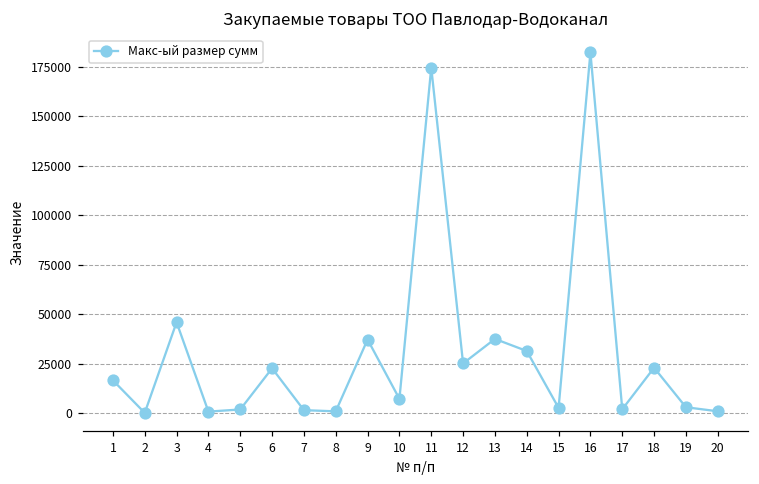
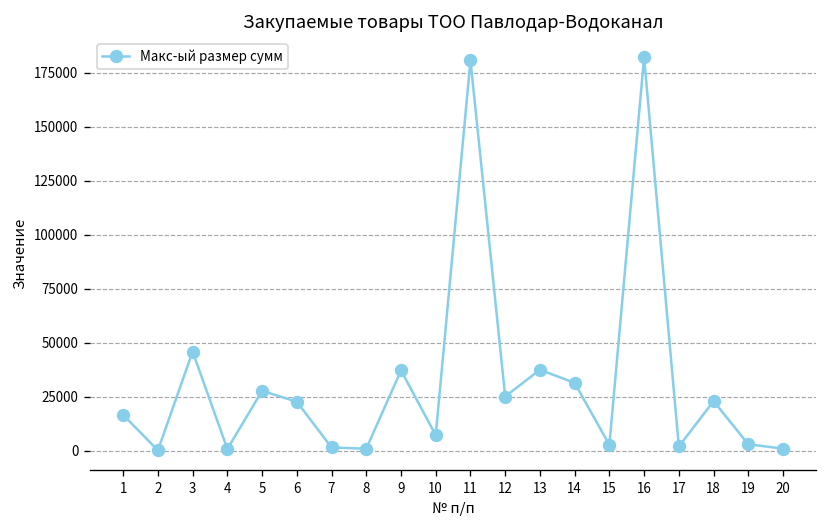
5: 2000 -> 28000
11: 175000 -> 181000
